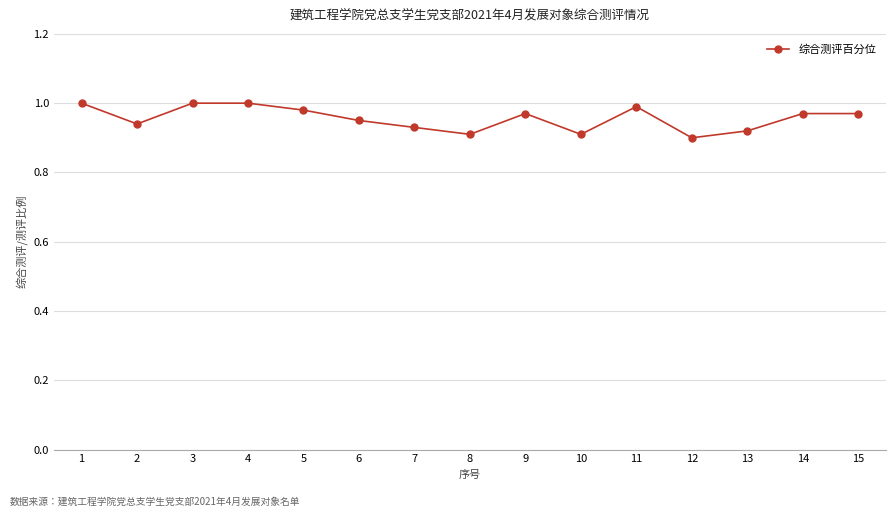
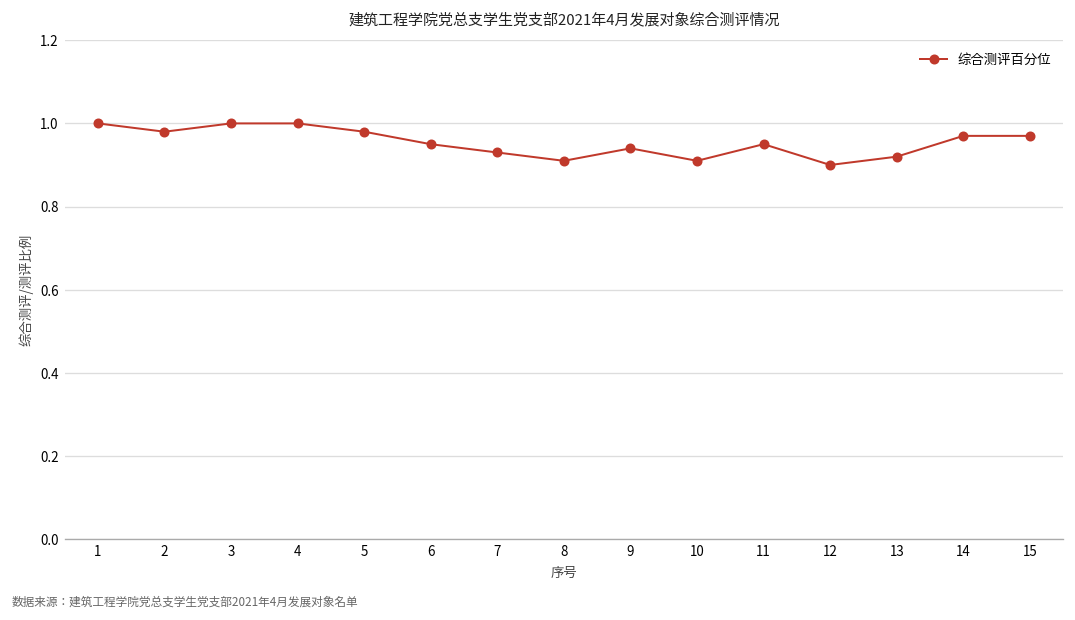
2: 0.94 -> 0.98
9: 0.97 -> 0.94
11: 0.99 -> 0.95
